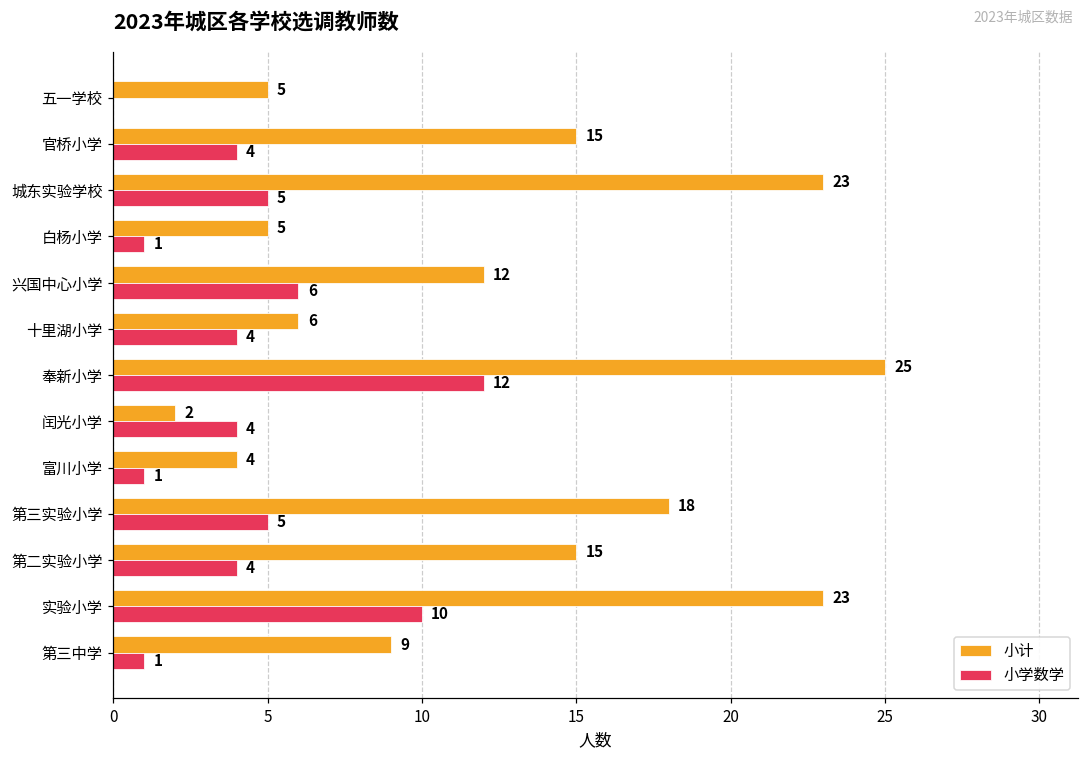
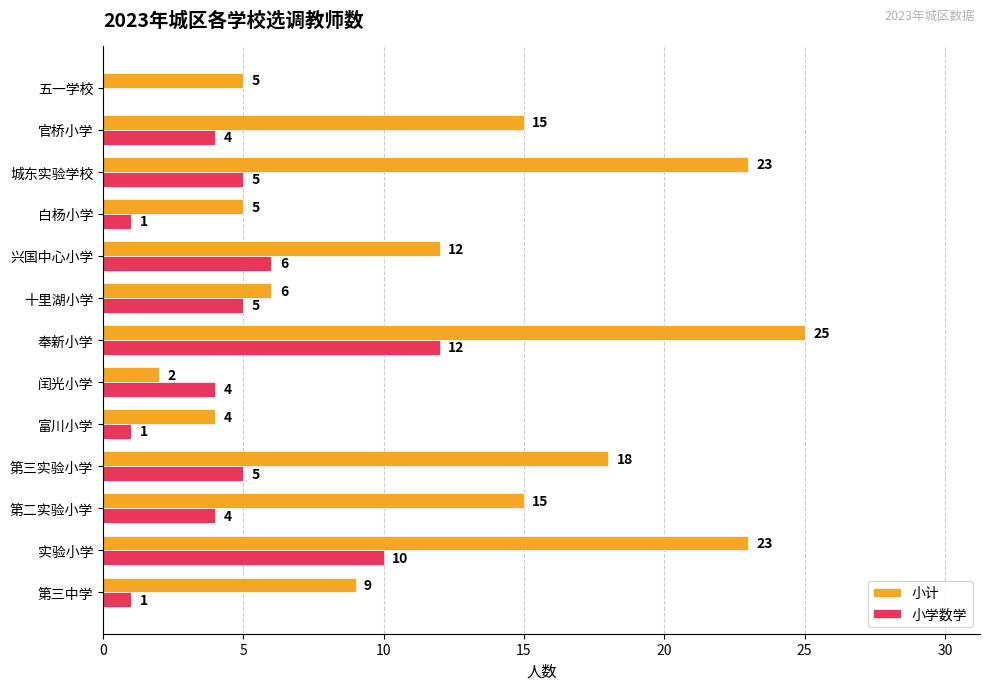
小学数学, 十里湖小学: 4 -> 5
